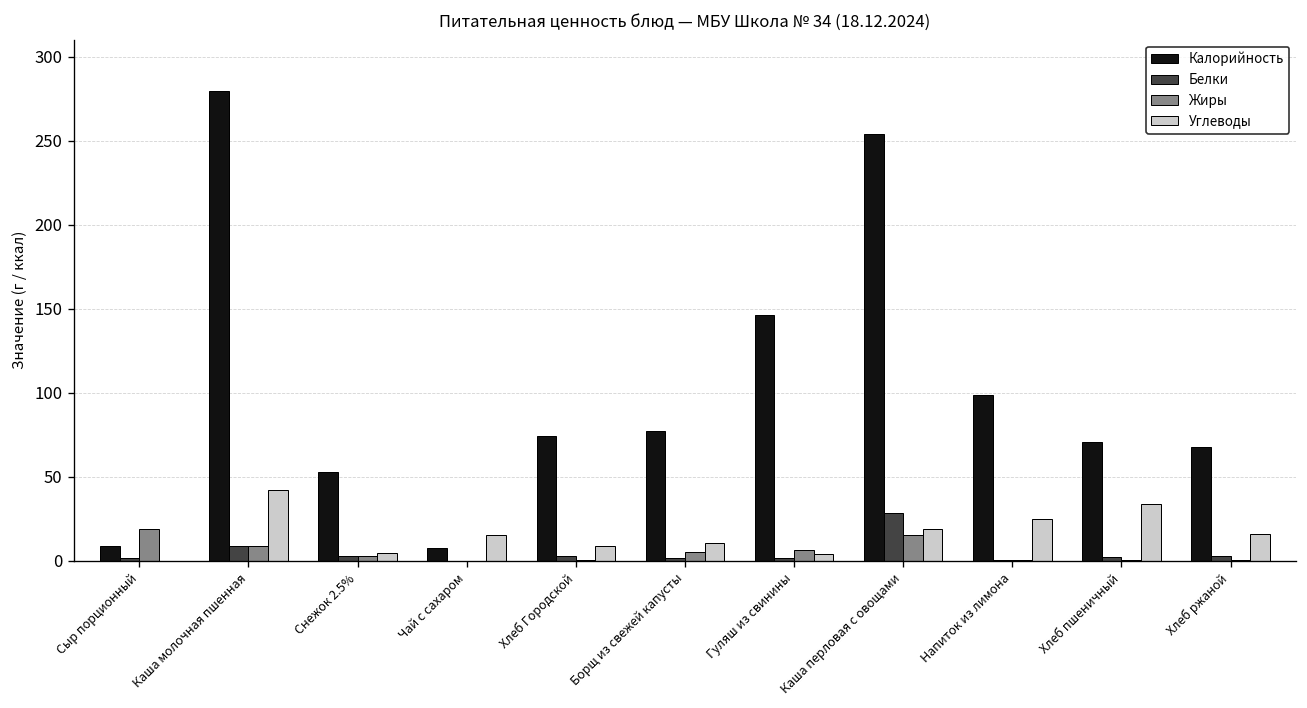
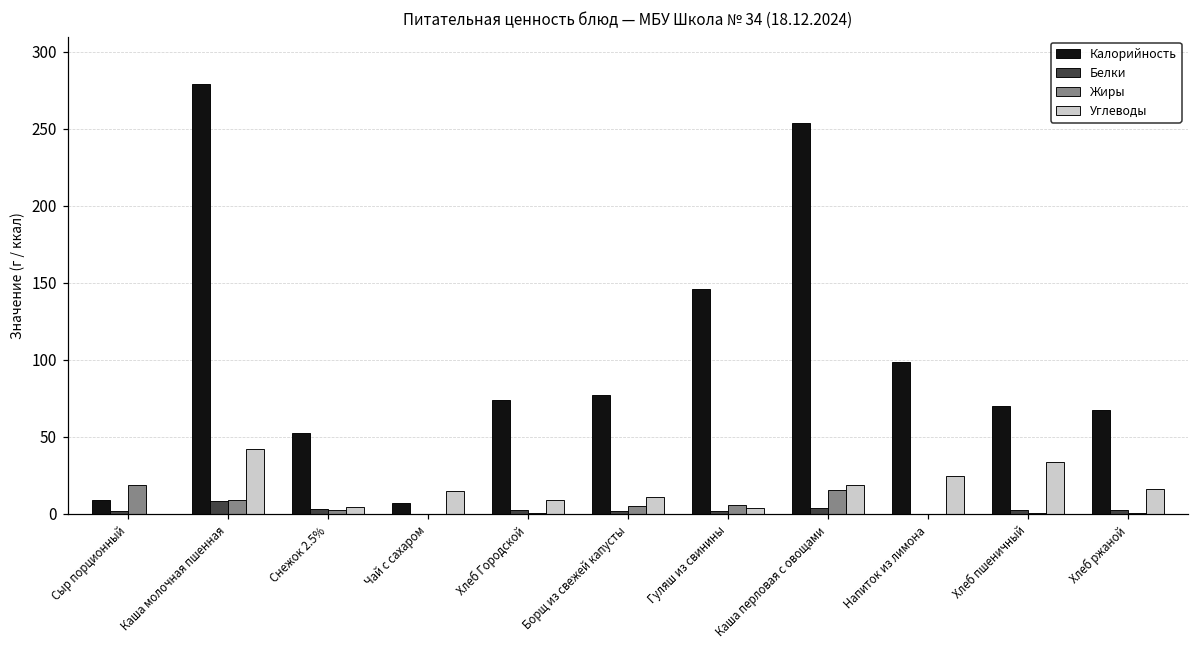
Белки, Каша перловая с овощами: 28 -> 4
